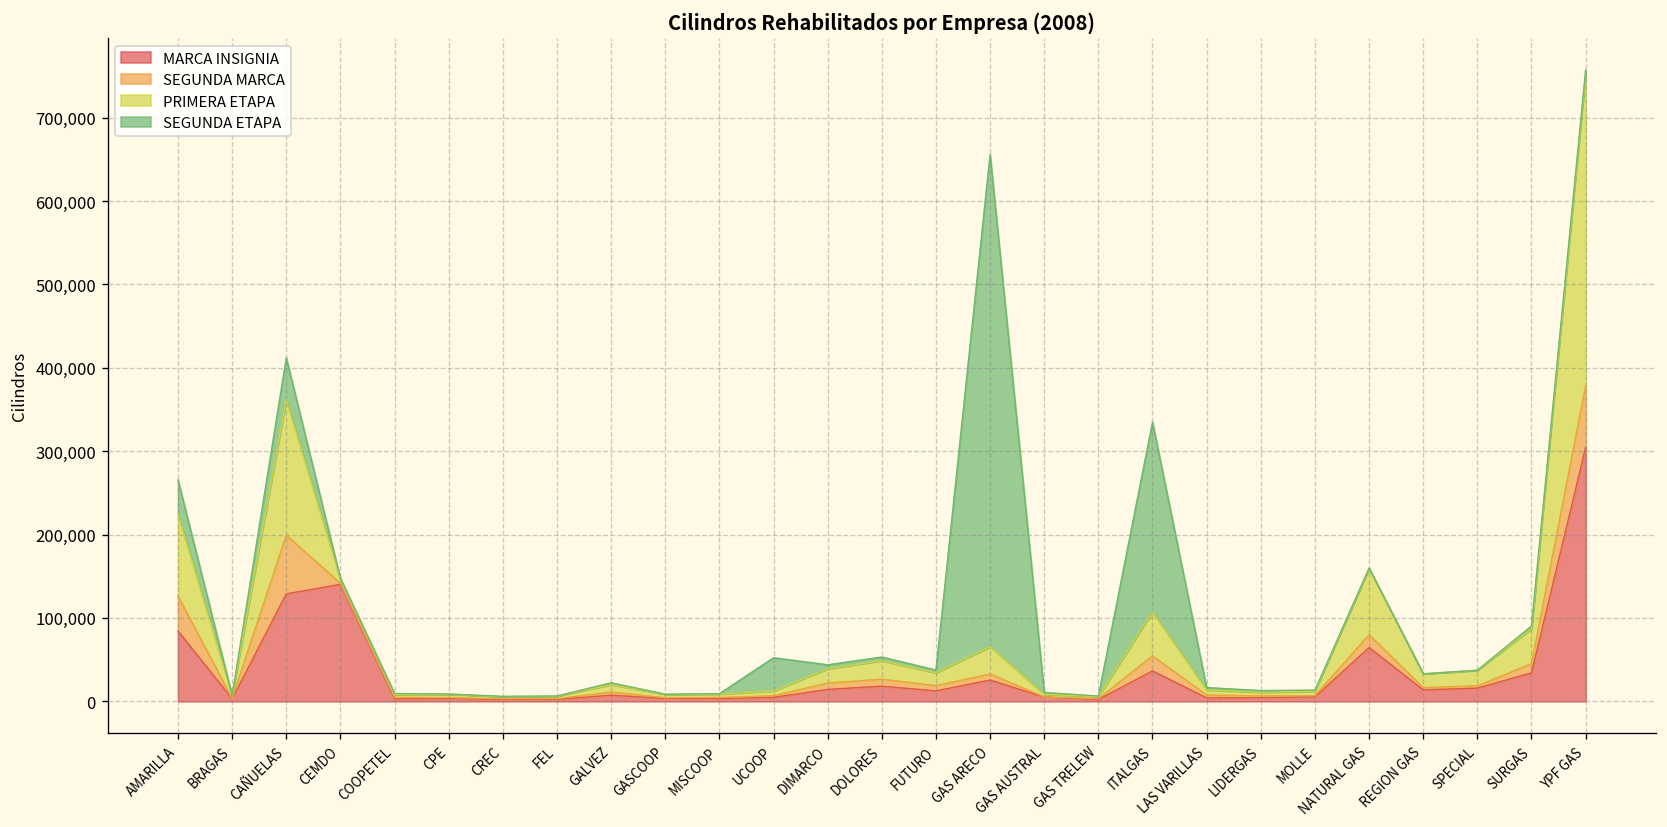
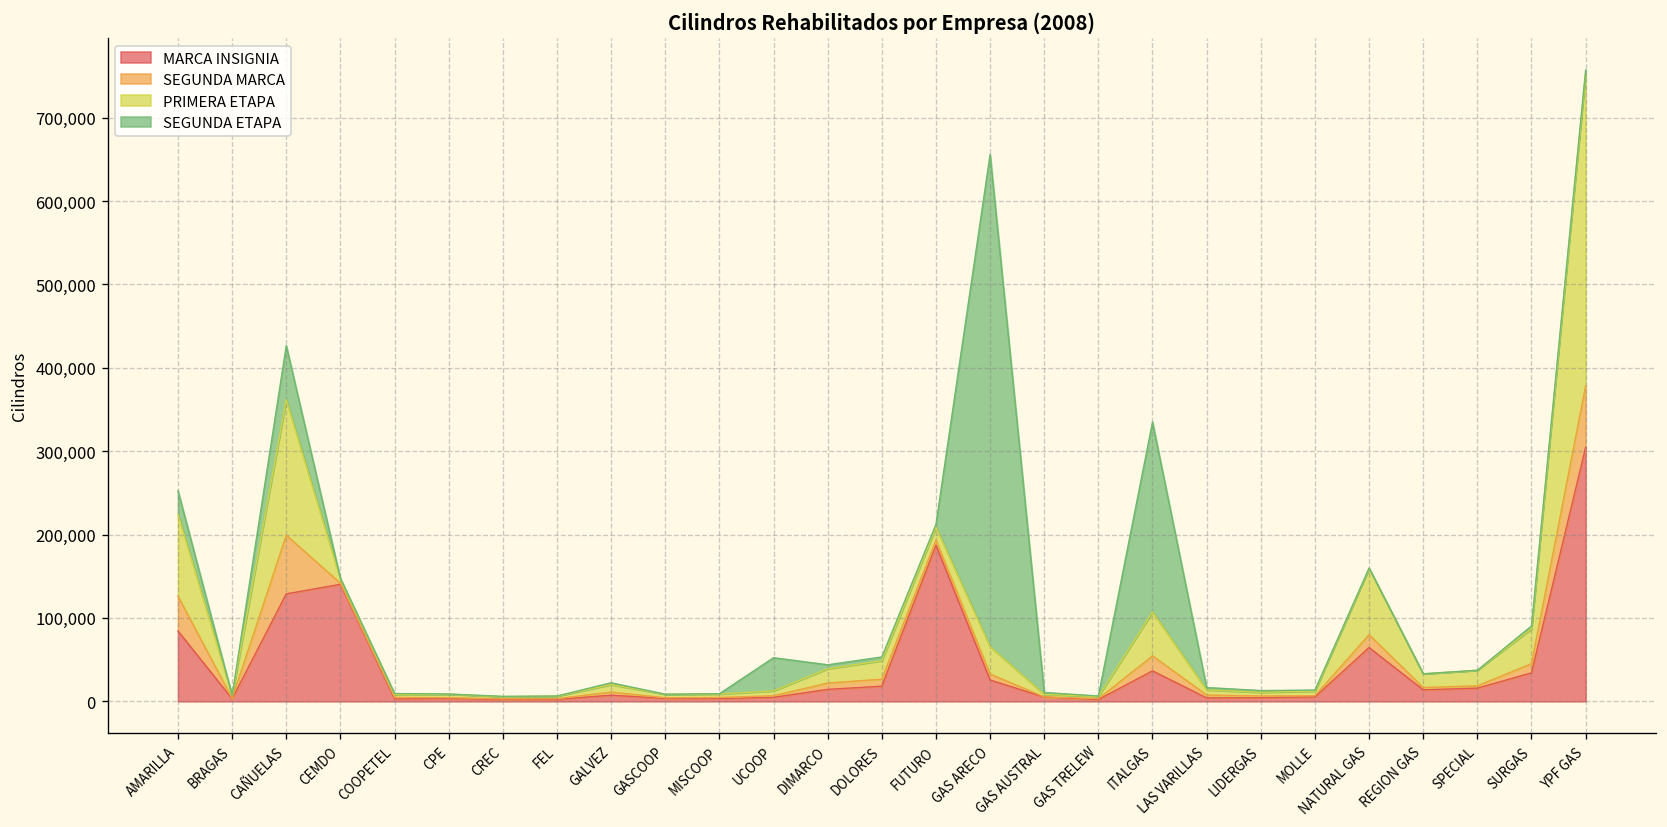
SEGUNDA ETAPA, AMARILLA: 40,000 -> 30,000
SEGUNDA ETAPA, CAÑUELAS: 50,000 -> 60,000
MARCA INSIGNIA, FUTURO: 10,000 -> 190,000
